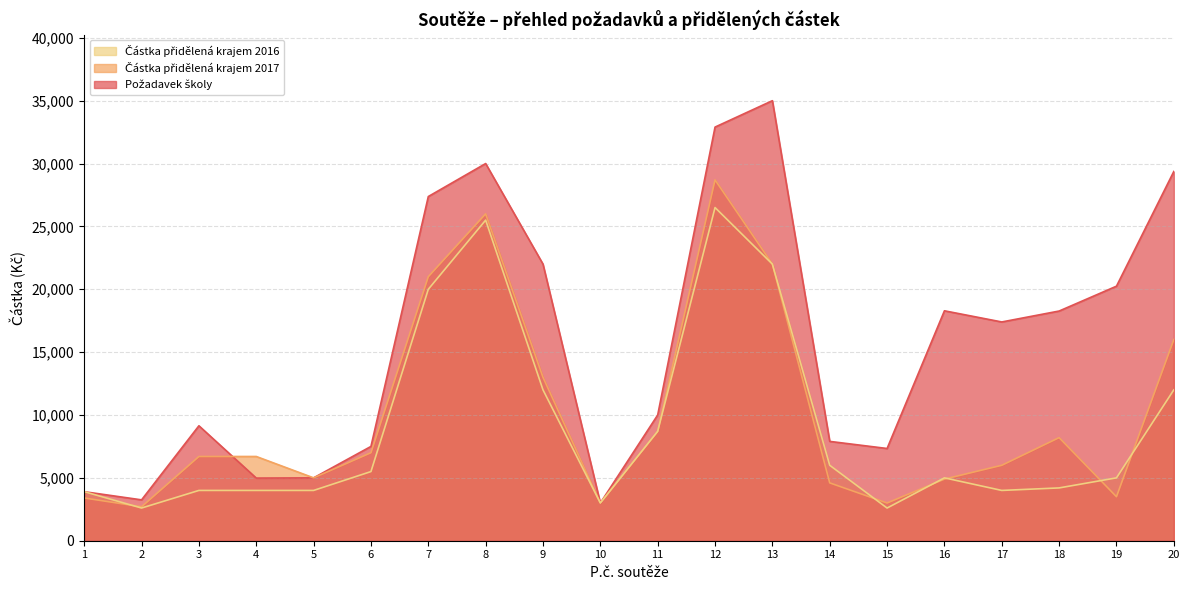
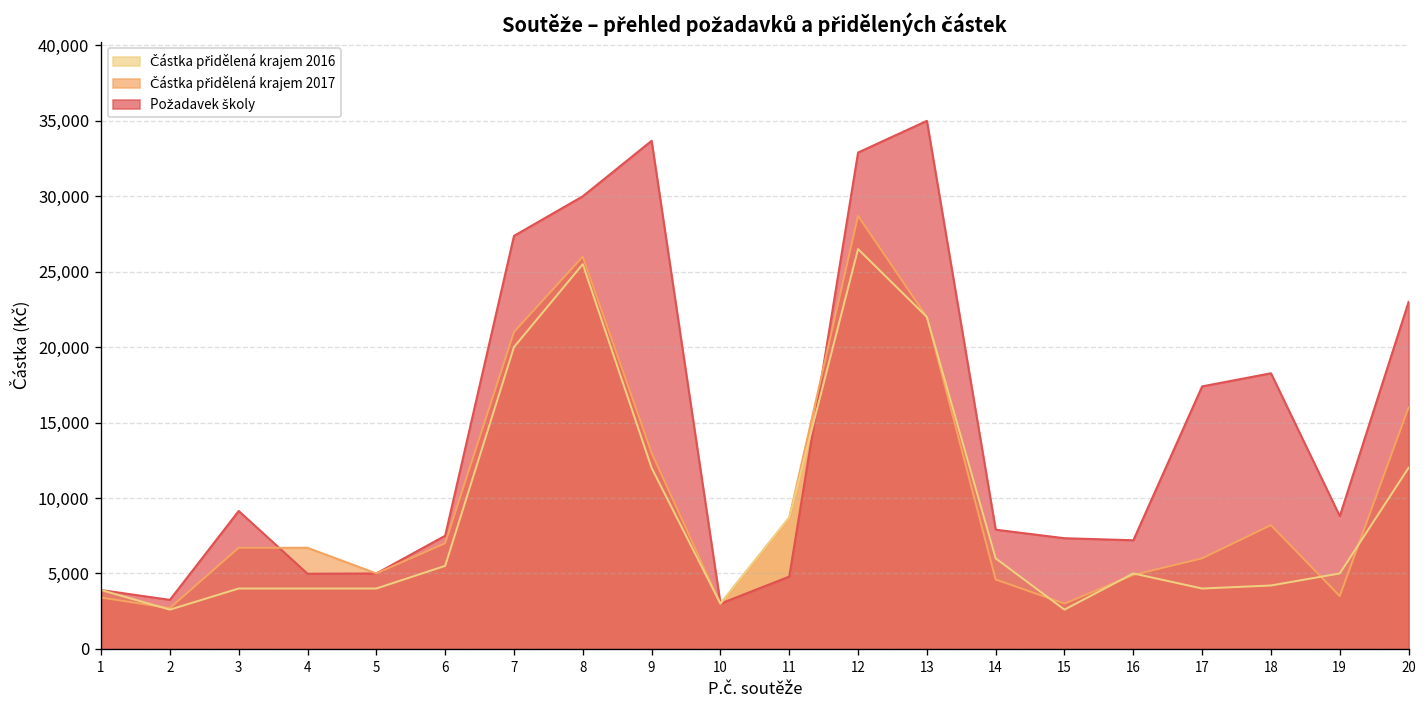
Požadavek školy, 9: 22,000 -> 33,700
Požadavek školy, 11: 10,000 -> 4,800
Požadavek školy, 16: 18,300 -> 7,200
Požadavek školy, 19: 20,200 -> 8,800
Požadavek školy, 20: 29,400 -> 23,000
